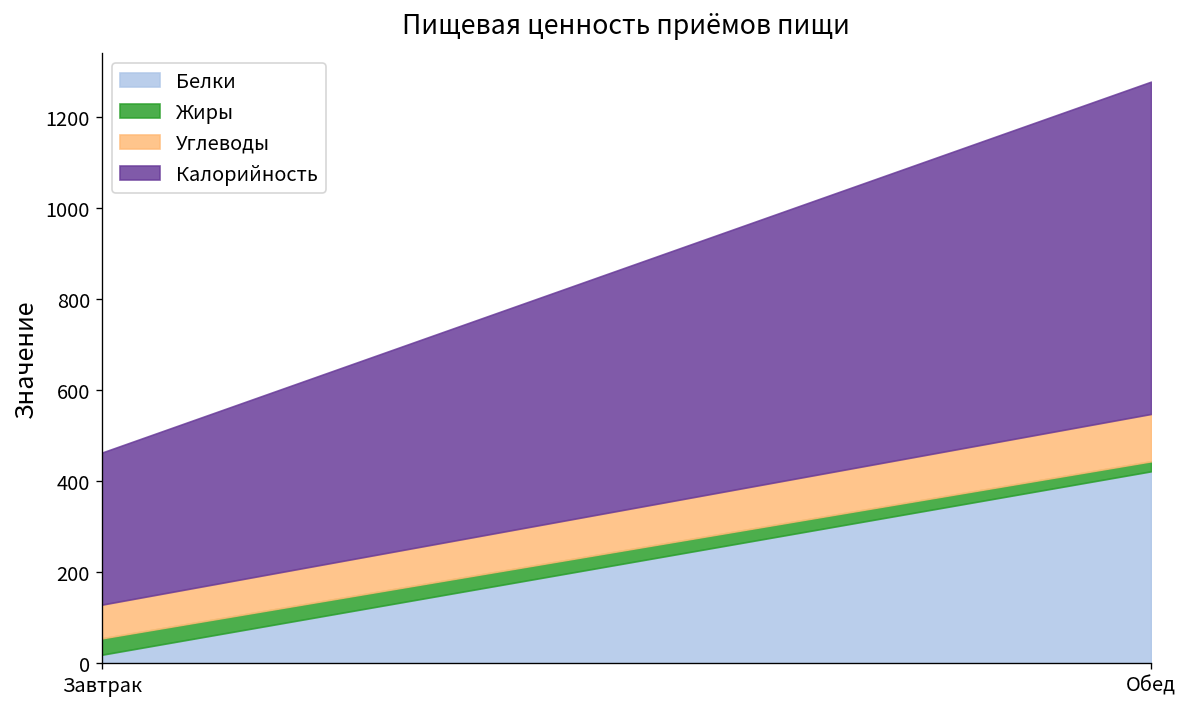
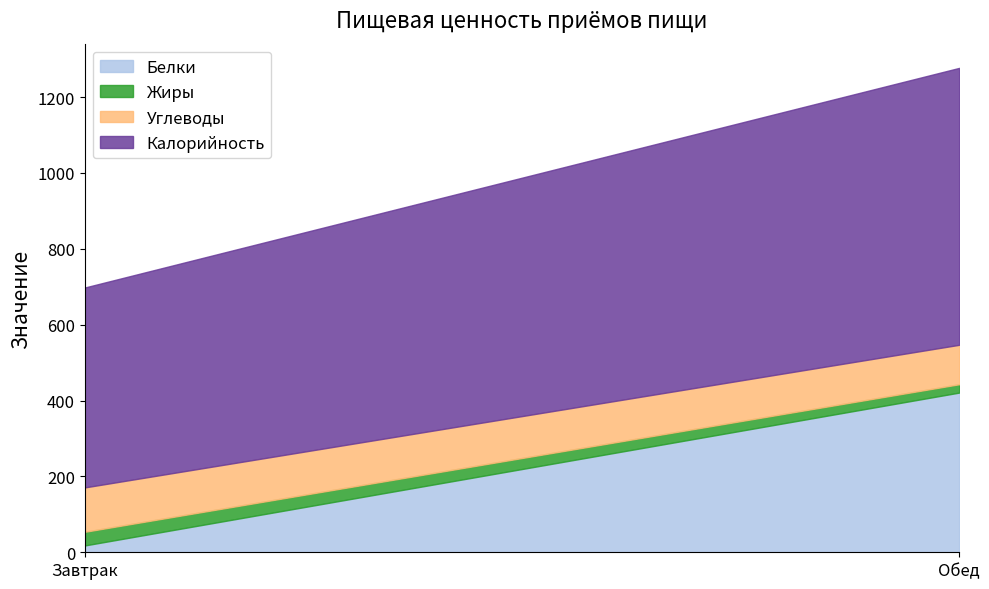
Углеводы, Завтрак: 70 -> 120
Калорийность, Завтрак: 330 -> 530
